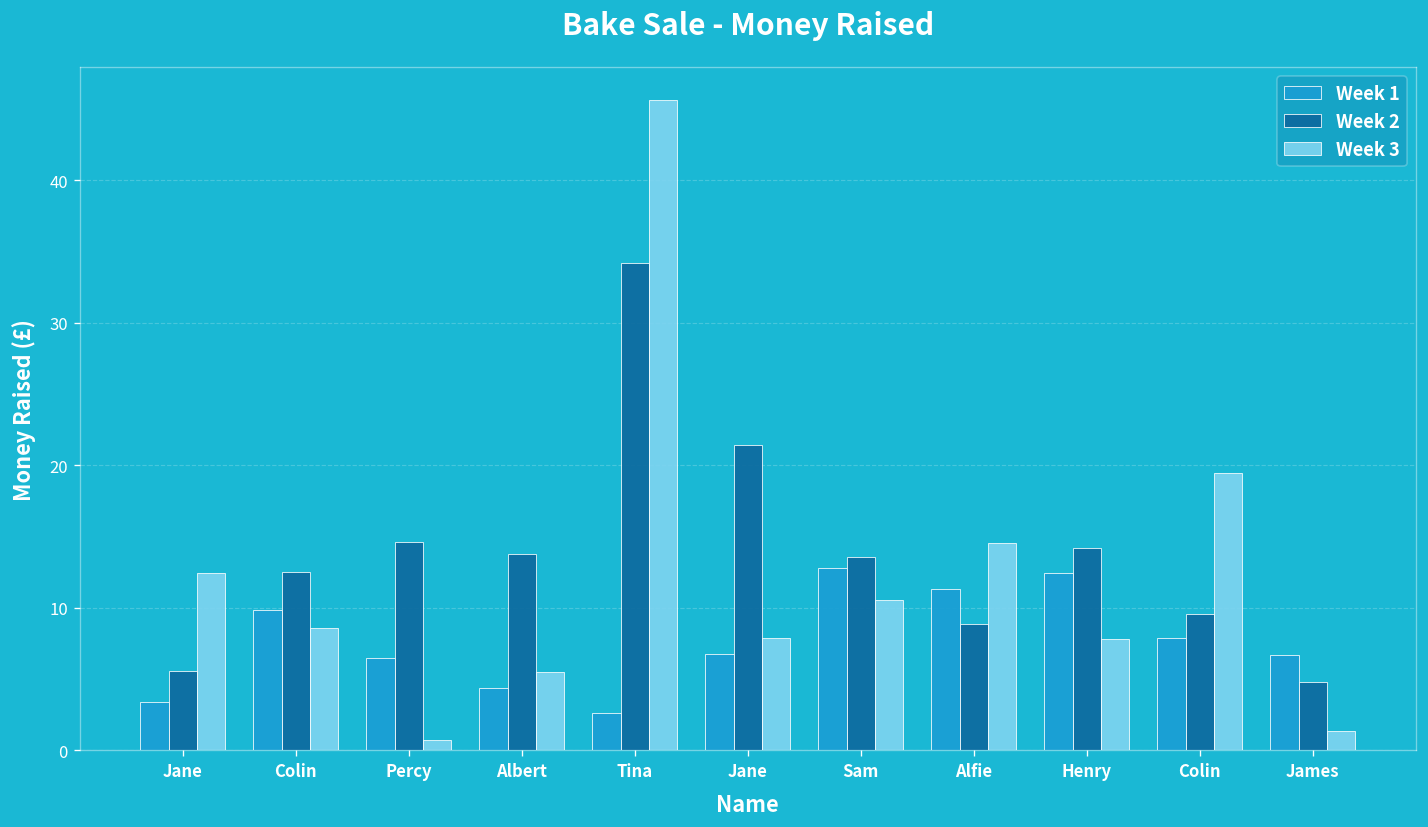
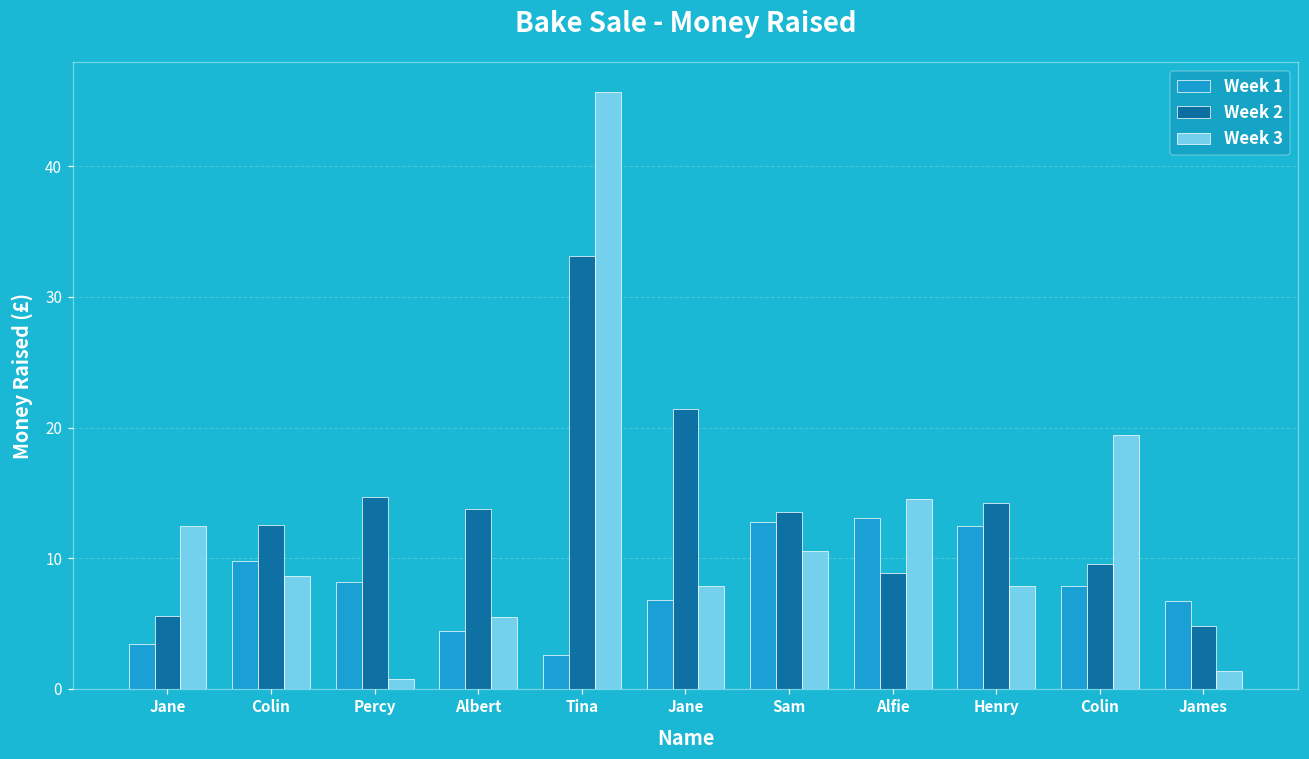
Week 1, Percy: 6.5 -> 8.2
Week 2, Tina: 34.2 -> 33.2
Week 1, Alfie: 11.3 -> 13.1
